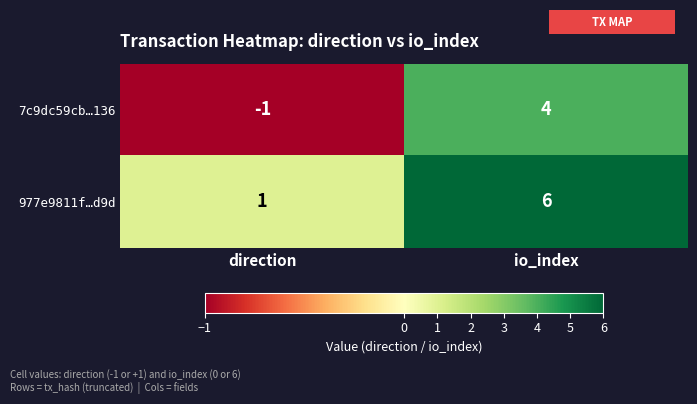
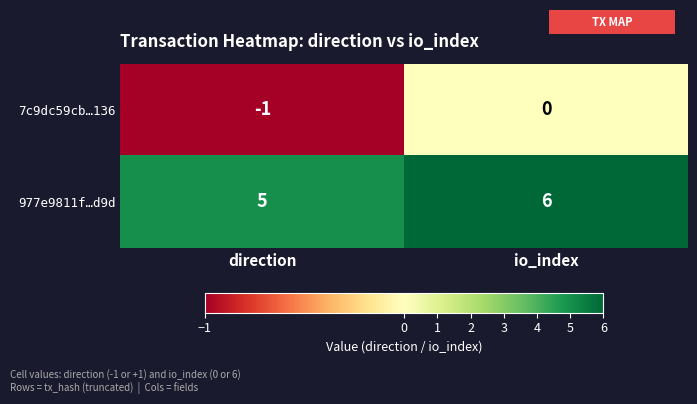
7c9dc59cb…136, io_index: 4 -> 0
977e9811f…d9d, direction: 1 -> 5
